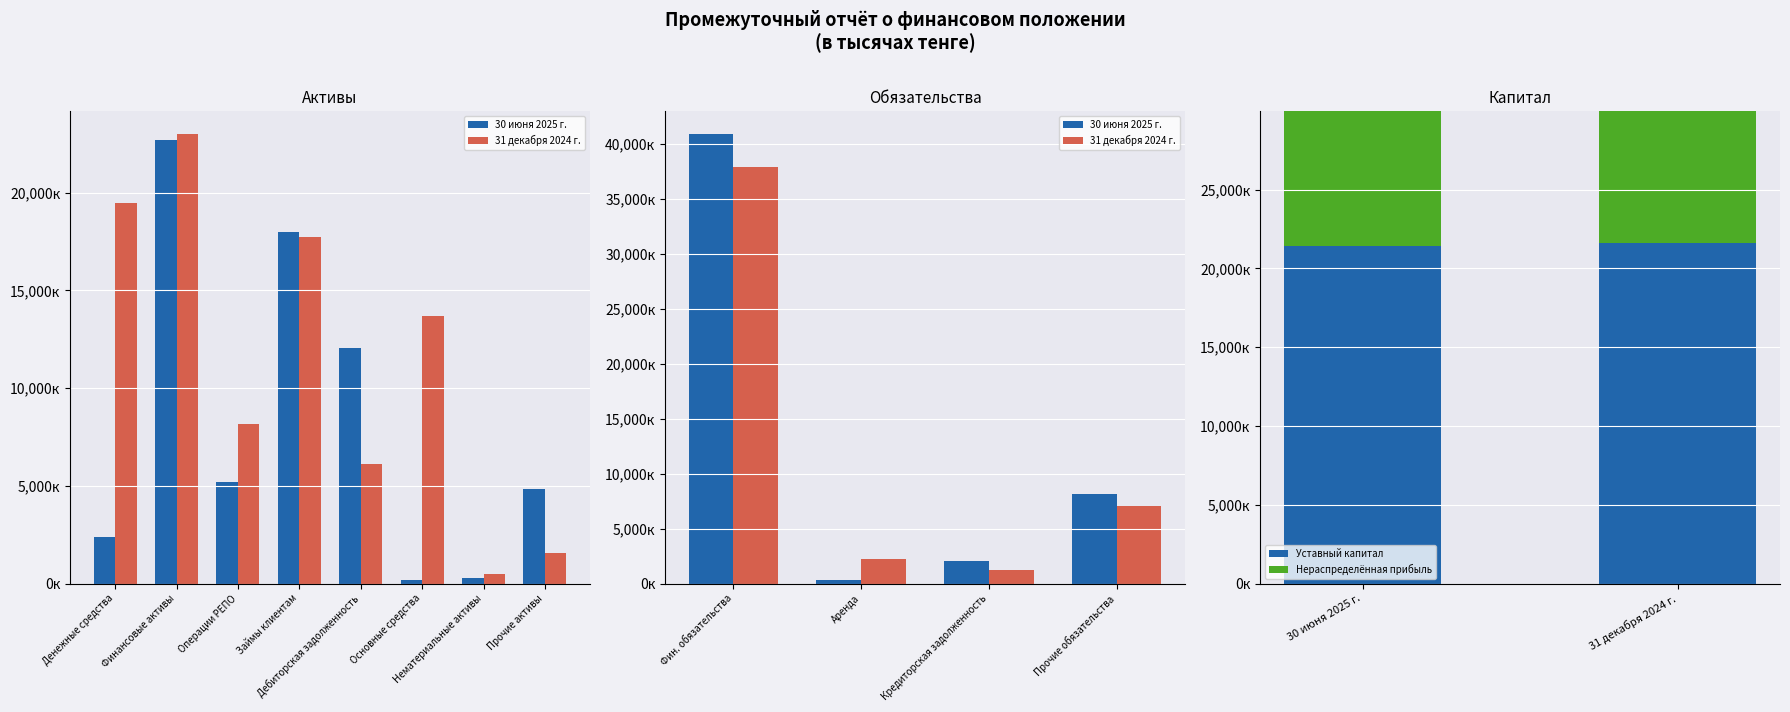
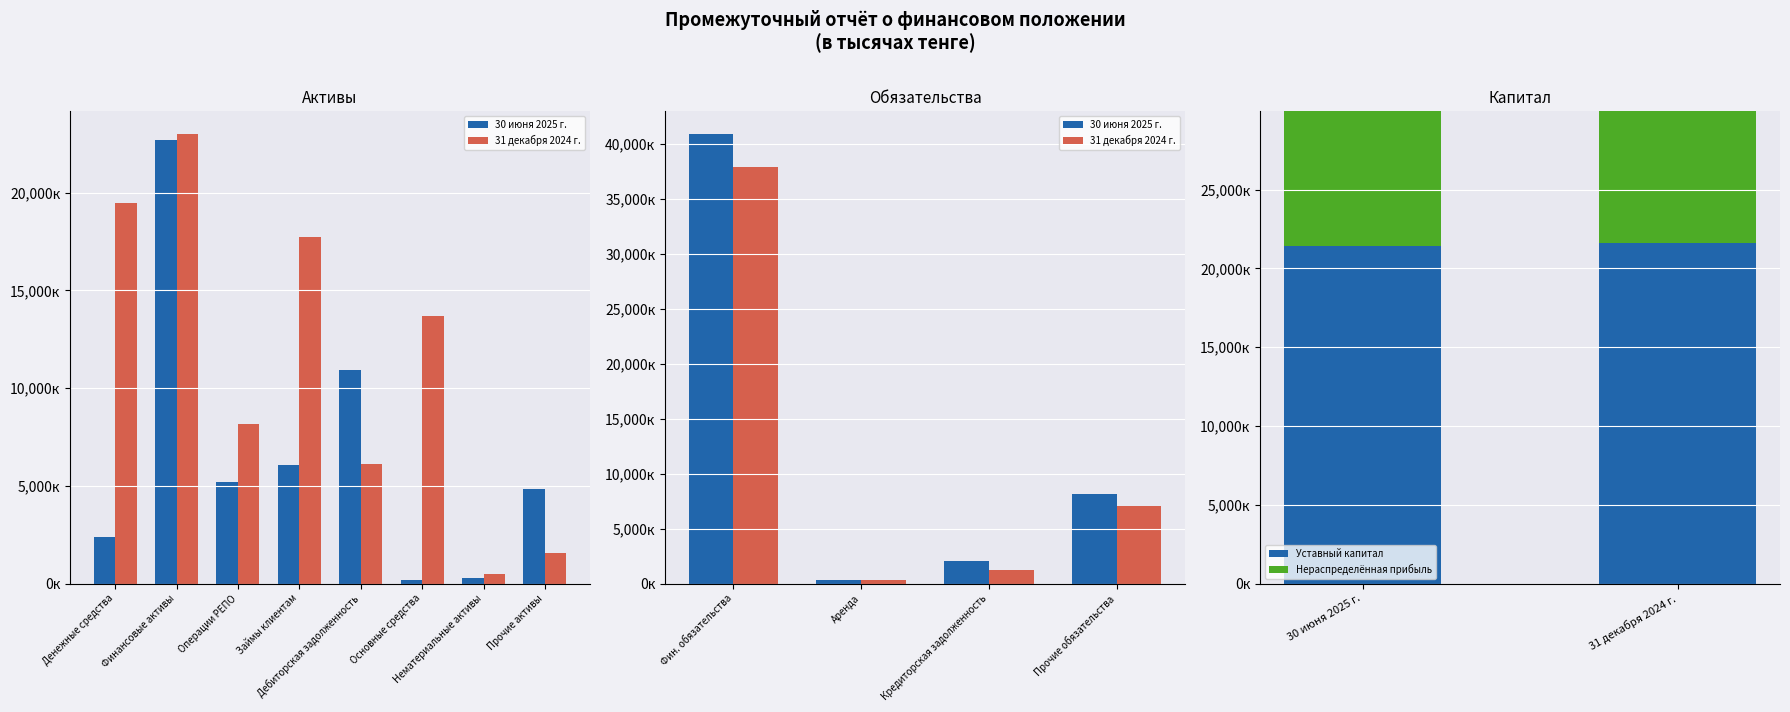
Активы, 30 июня 2025 г., Займы клиентам: 18,000к -> 6,100к
Активы, 30 июня 2025 г., Дебиторская задолженность: 12,000к -> 10,900к
Обязательства, 31 декабря 2024 г., Аренда: 2,200к -> 300к
